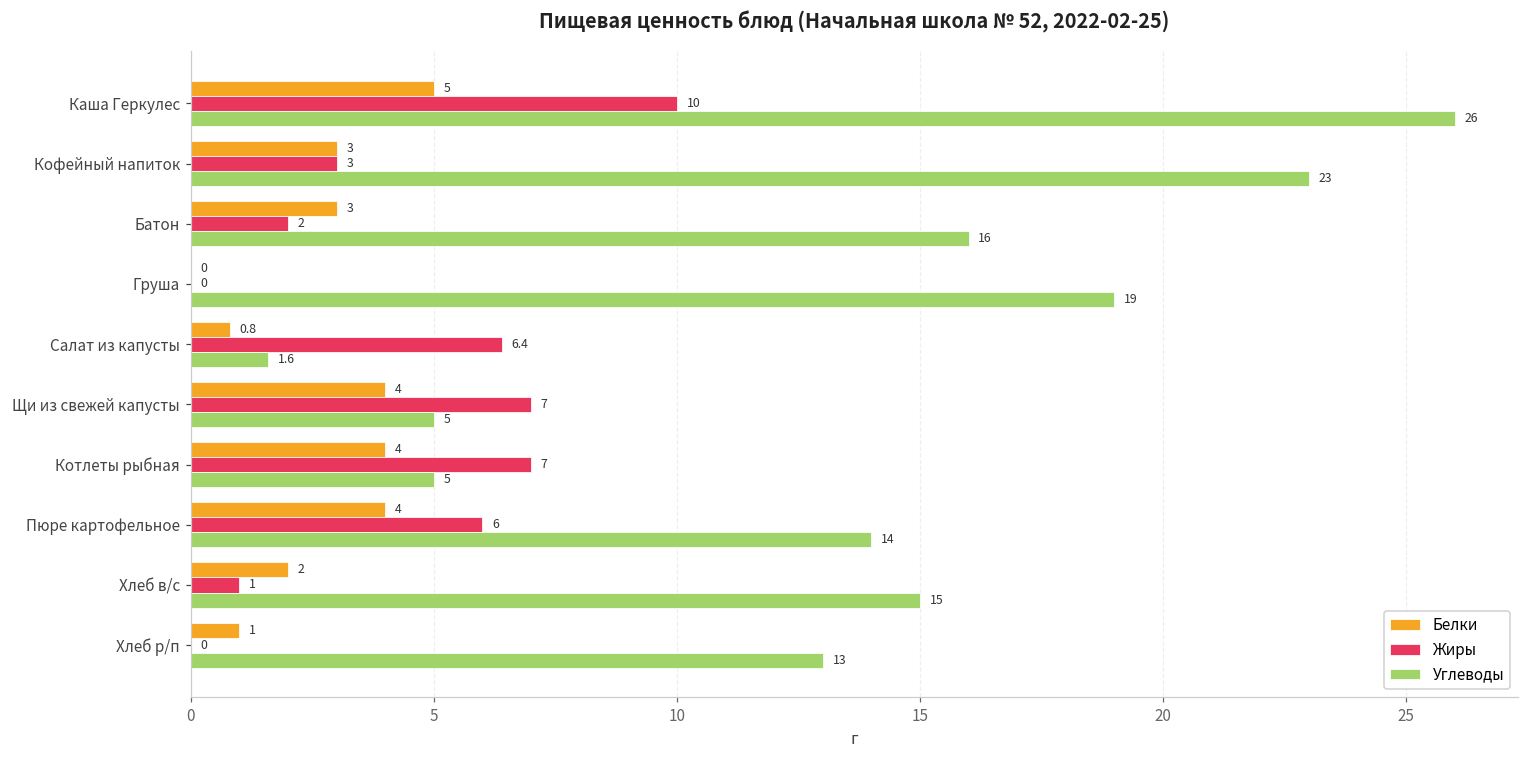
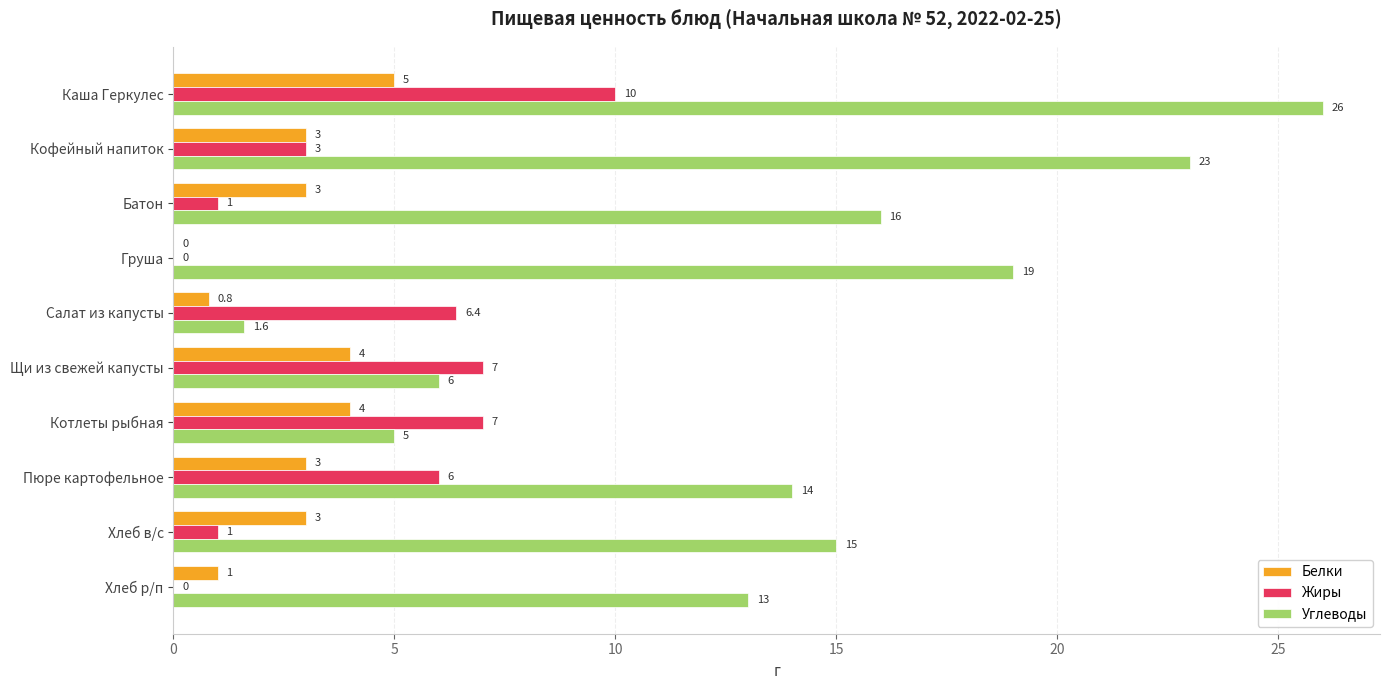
Жиры, Батон: 2 -> 1
Углеводы, Щи из свежей капусты: 5 -> 6
Белки, Пюре картофельное: 4 -> 3
Белки, Хлеб в/с: 2 -> 3
